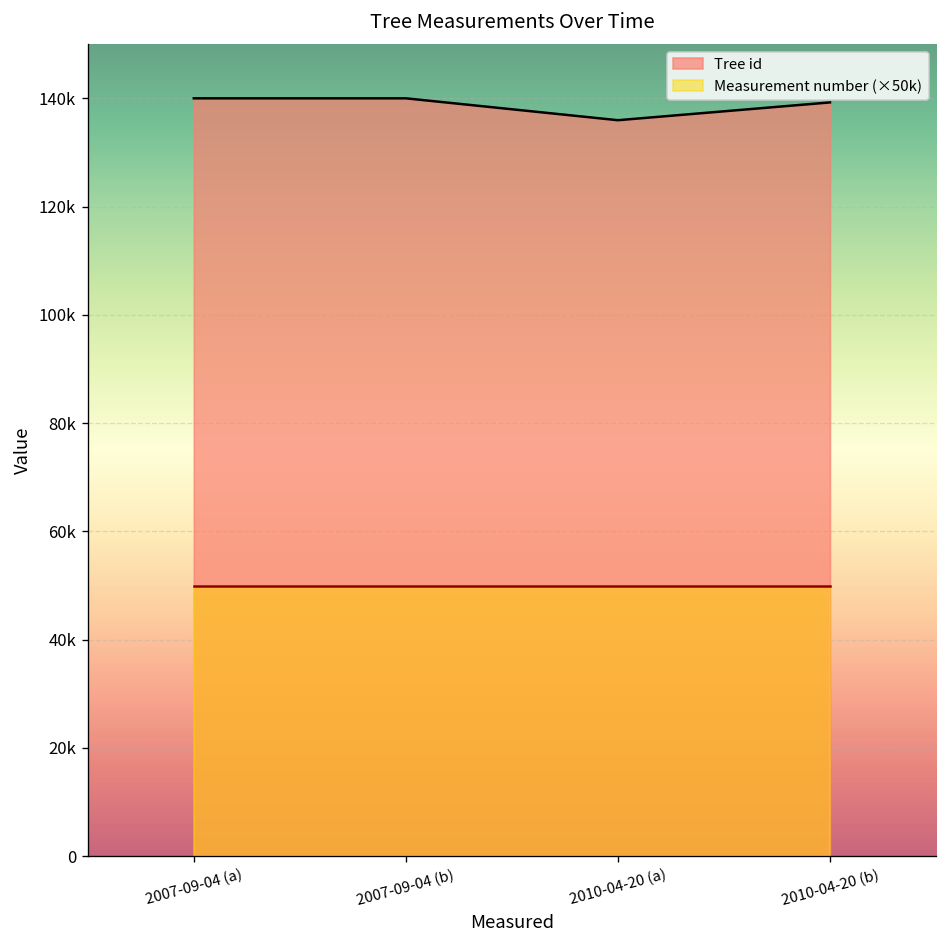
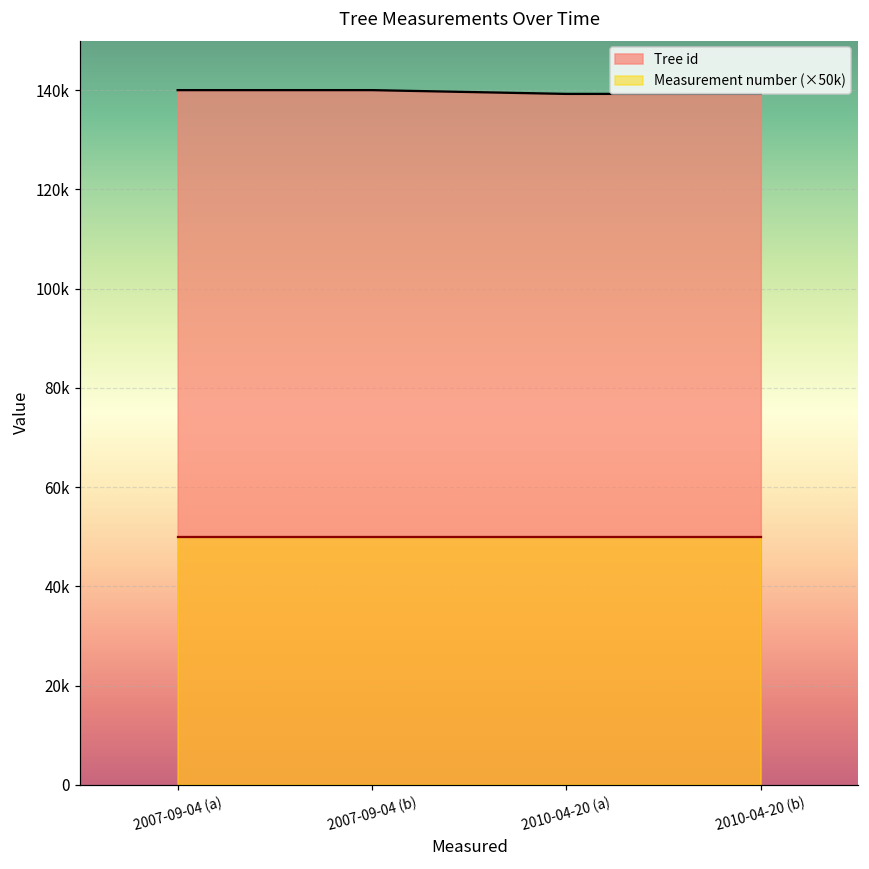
Tree id, 2010-04-20 (a): 136000 -> 139000
